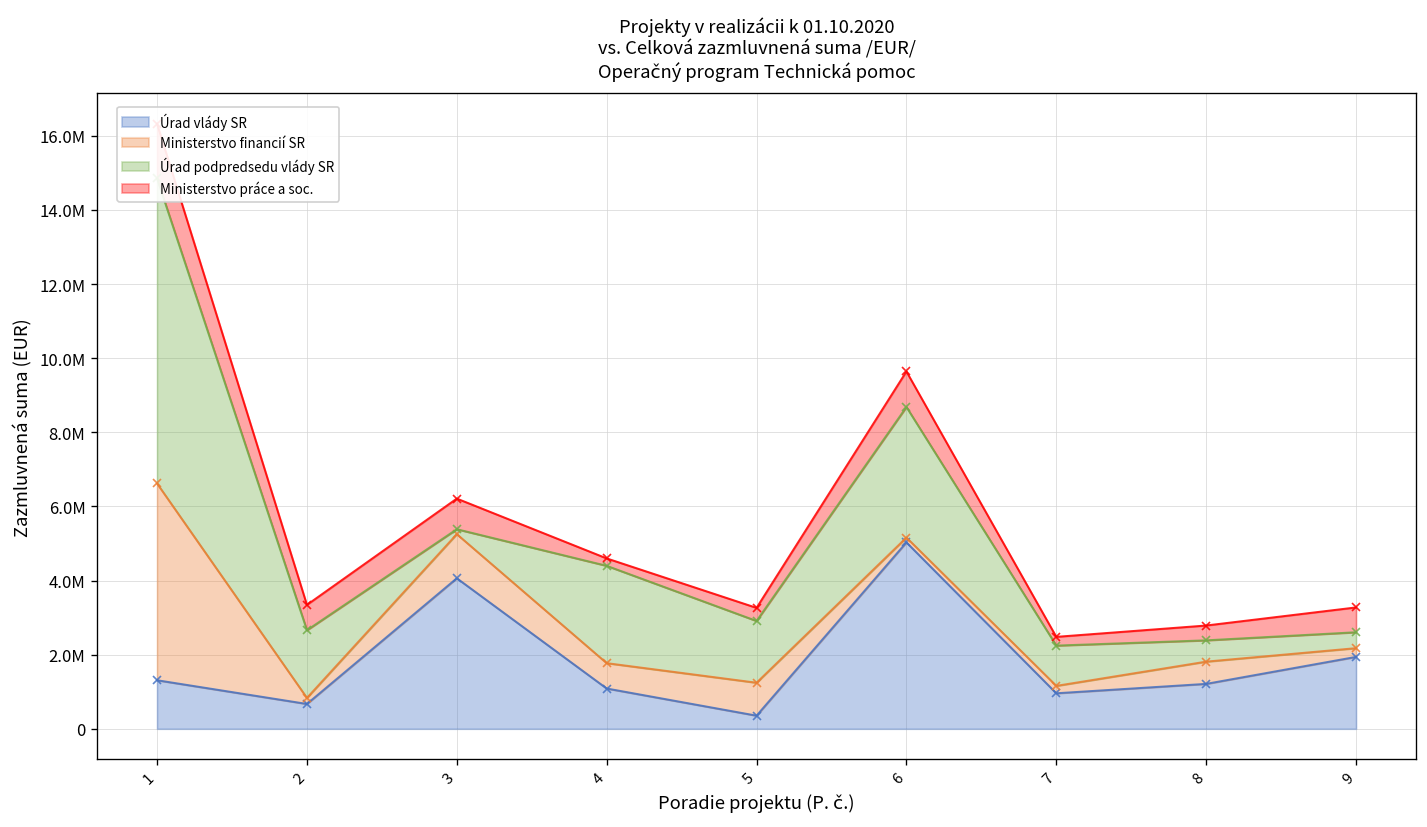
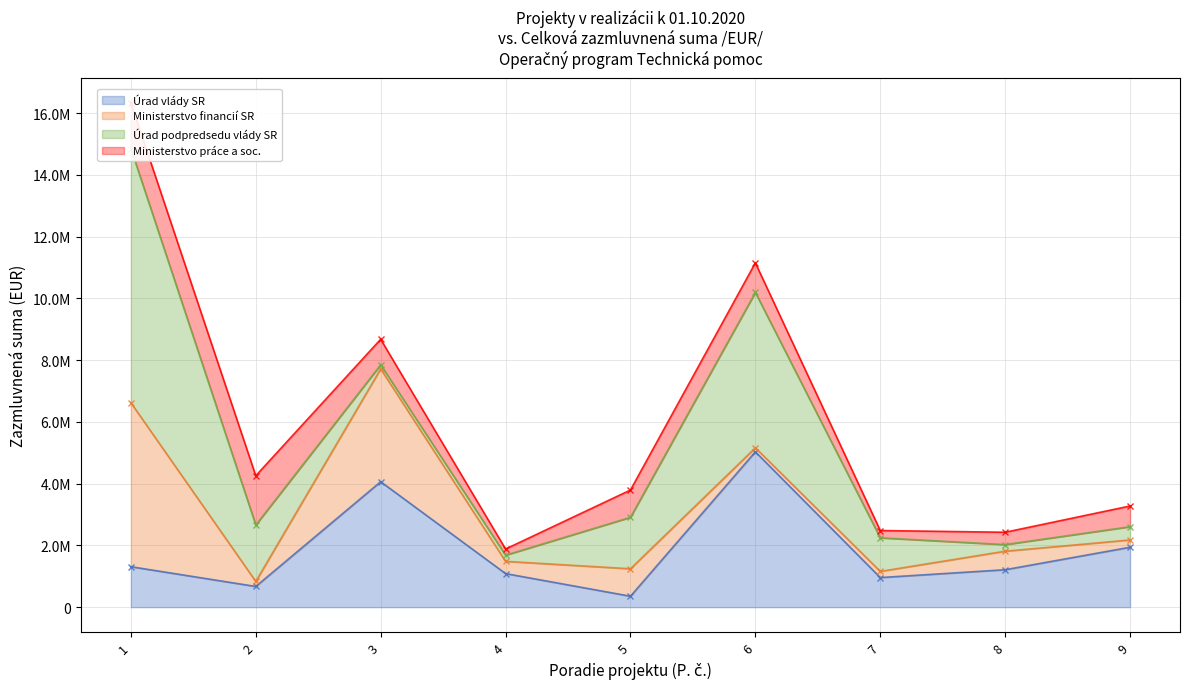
Ministerstvo práce a soc., 2: 700000 -> 1600000
Ministerstvo financií SR, 3: 1200000 -> 3700000
Ministerstvo financií SR, 4: 700000 -> 400000
Úrad podpredsedu vlády SR, 4: 2600000 -> 200000
Ministerstvo práce a soc., 5: 400000 -> 900000
Úrad podpredsedu vlády SR, 6: 3500000 -> 5000000
Úrad podpredsedu vlády SR, 8: 600000 -> 200000
